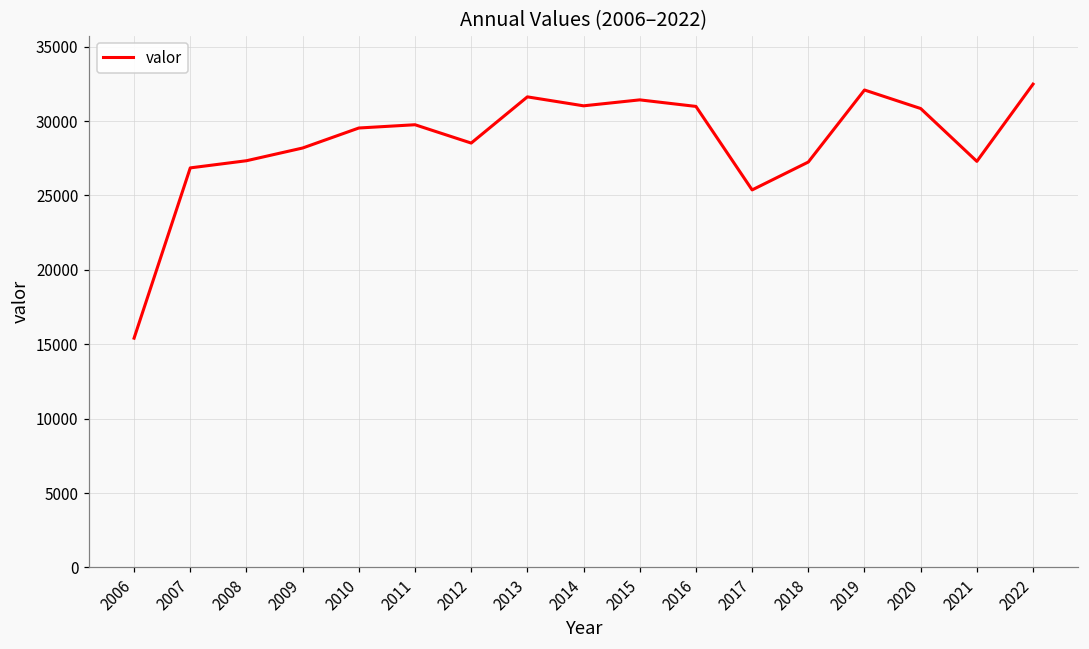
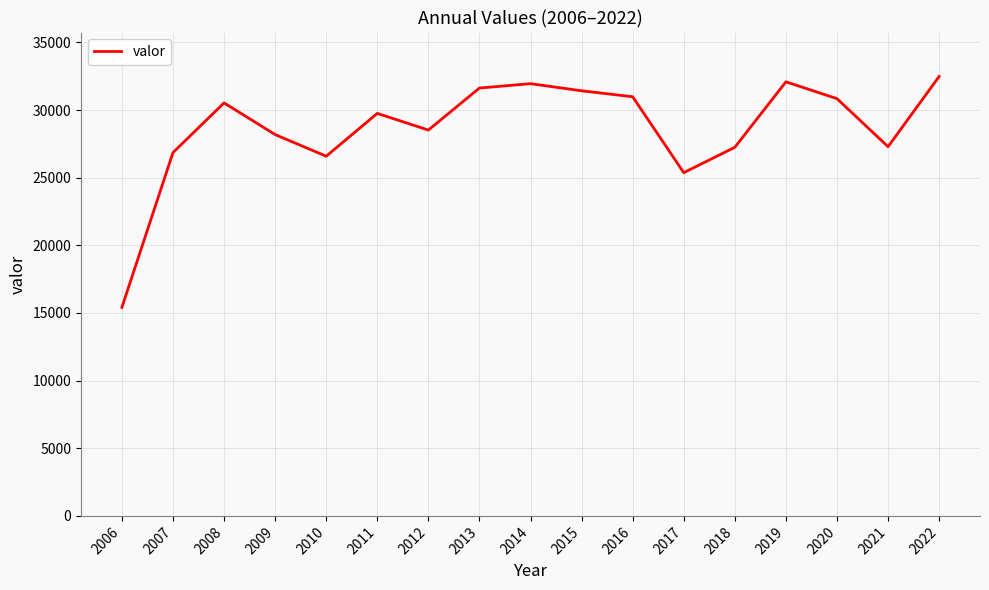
2008: 27300 -> 30500
2010: 29500 -> 26600
2014: 31000 -> 32000
